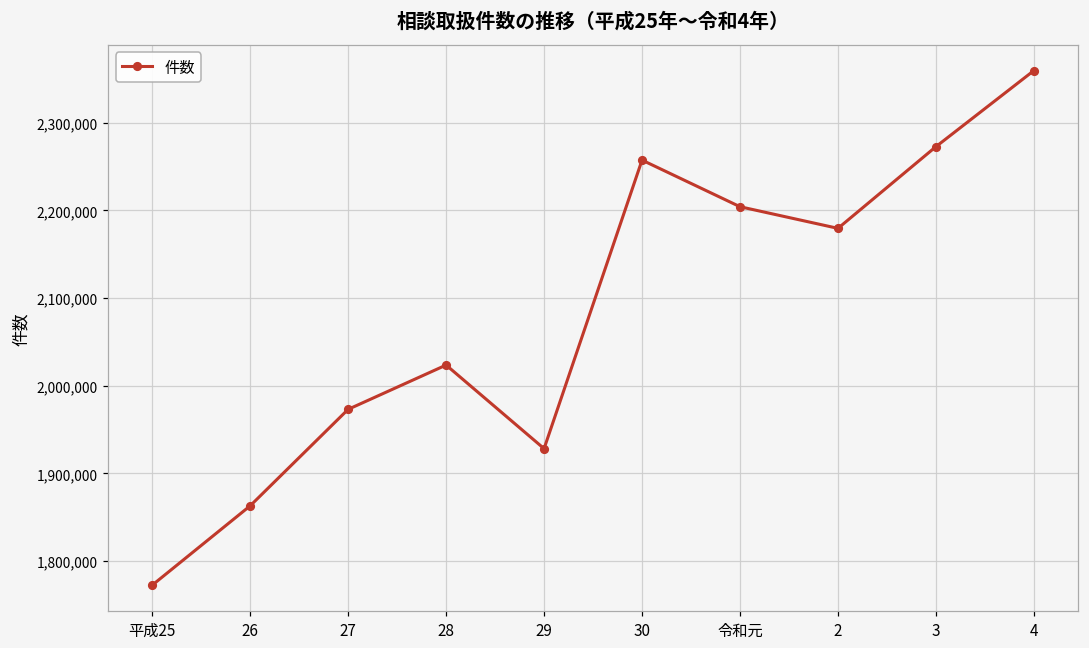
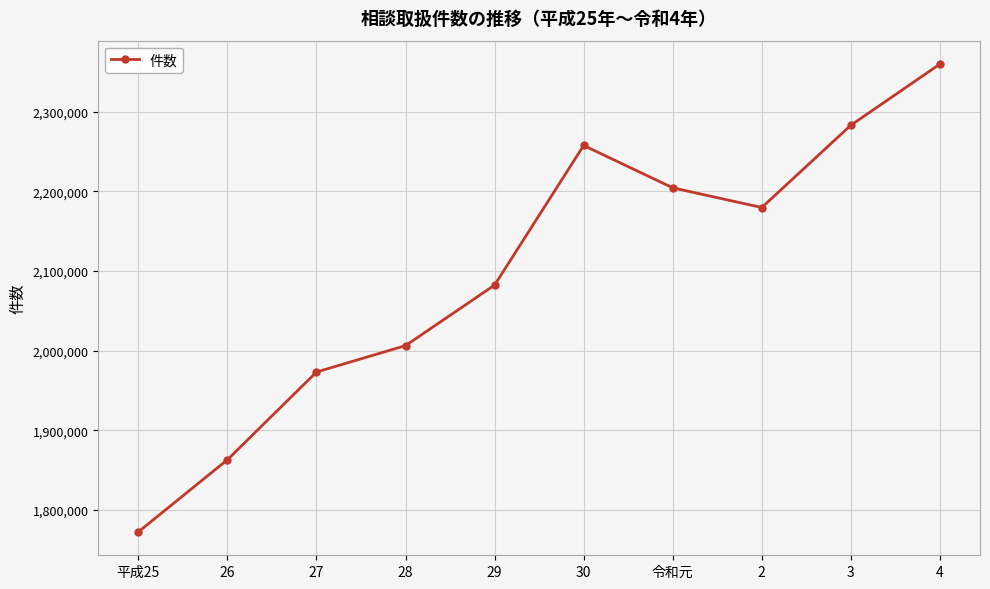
28: 2,020,000 -> 2,010,000
29: 1,930,000 -> 2,080,000
3: 2,270,000 -> 2,280,000
